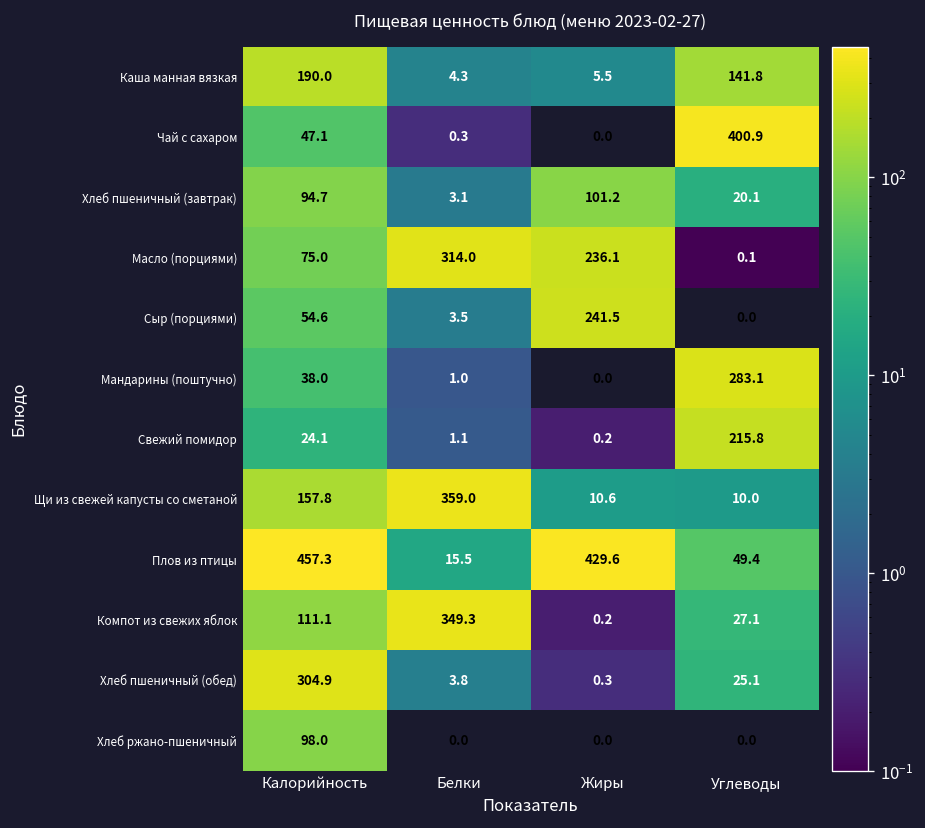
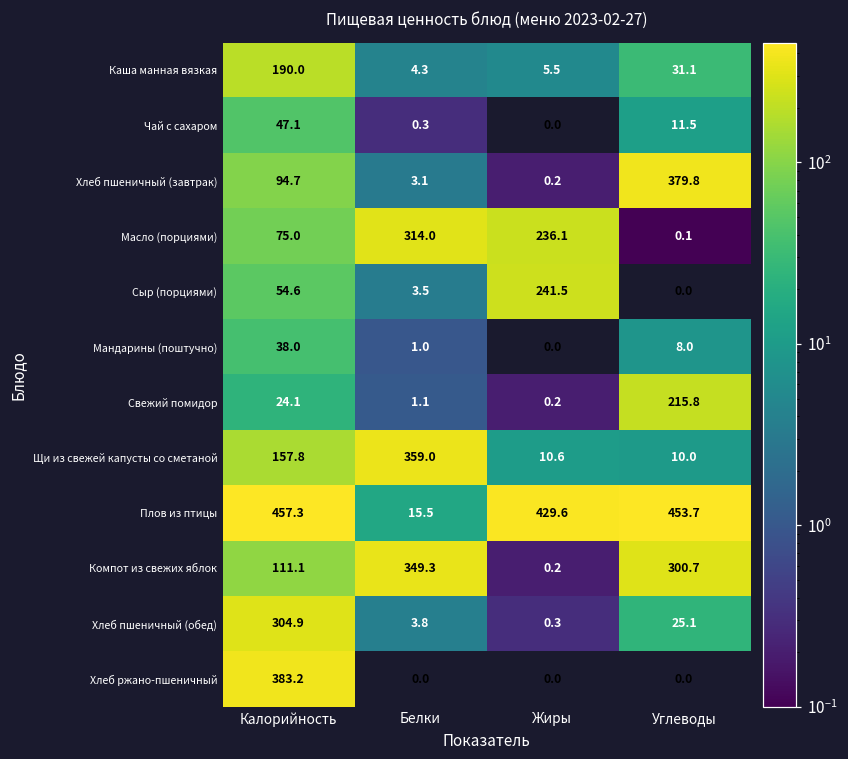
Каша манная вязкая, Углеводы: 141.8 -> 31.1
Чай с сахаром, Углеводы: 400.9 -> 11.5
Хлеб пшеничный (завтрак), Жиры: 101.2 -> 0.2
Хлеб пшеничный (завтрак), Углеводы: 20.1 -> 379.8
Мандарины (поштучно), Углеводы: 283.1 -> 8.0
Плов из птицы, Углеводы: 49.4 -> 453.7
Компот из свежих яблок, Углеводы: 27.1 -> 300.7
Хлеб ржано-пшеничный, Калорийность: 98.0 -> 383.2
